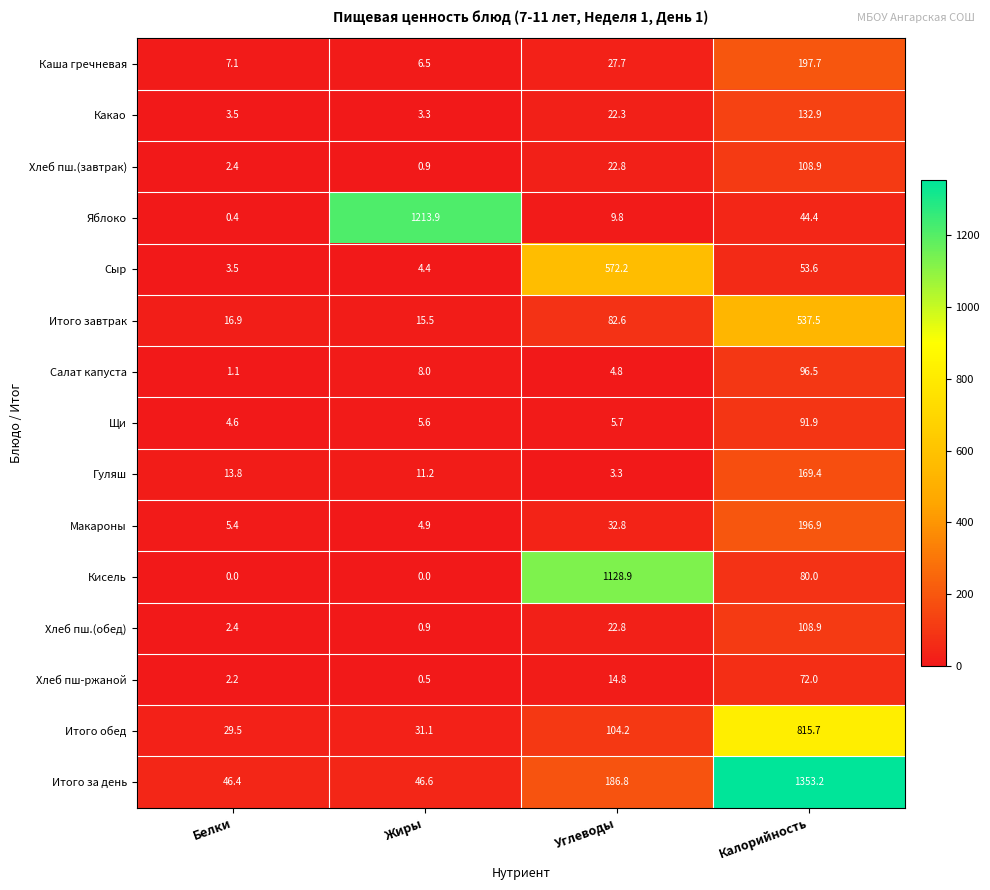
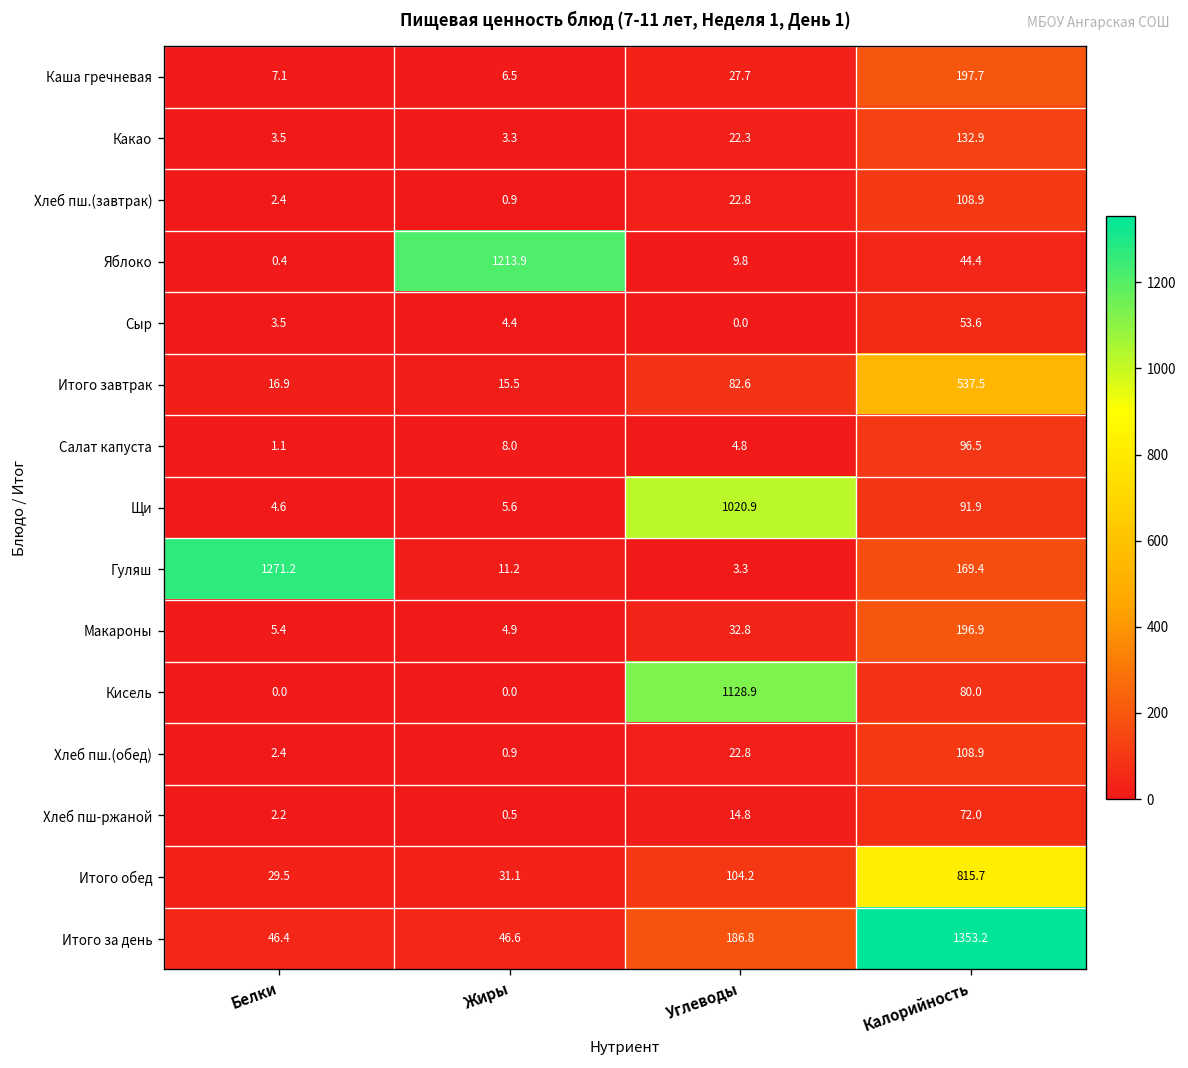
Сыр, Углеводы: 572.2 -> 0.0
Щи, Углеводы: 5.7 -> 1020.9
Гуляш, Белки: 13.8 -> 1271.2
